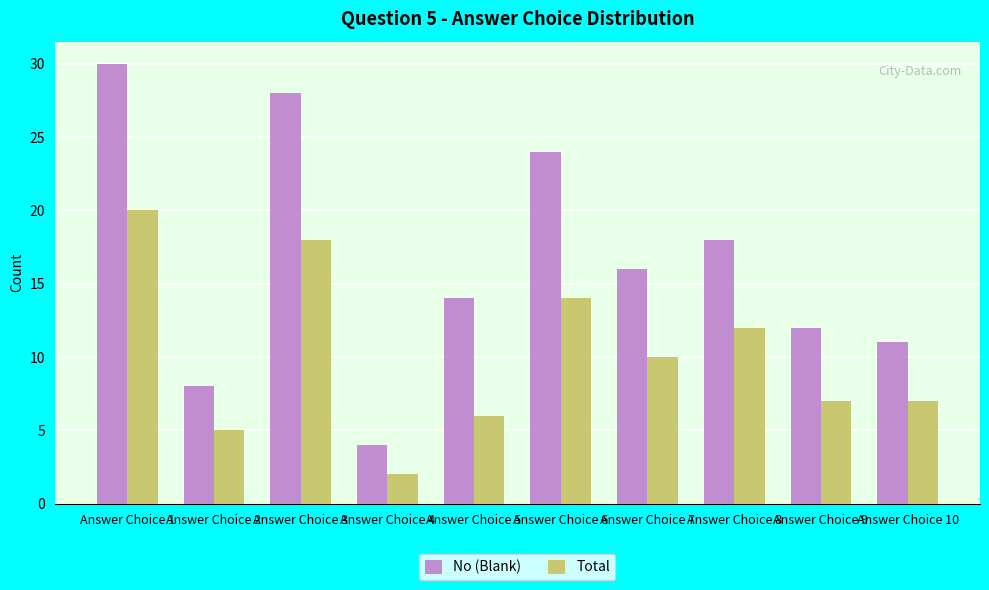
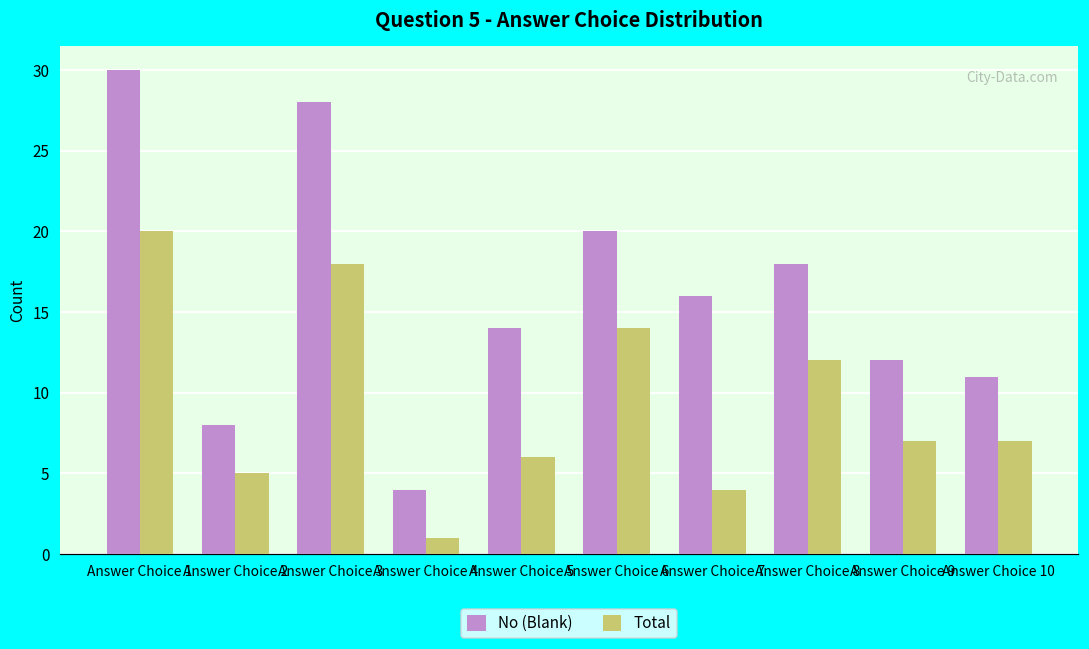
Total, Answer Choice 4: 2 -> 1
No (Blank), Answer Choice 6: 24 -> 20
Total, Answer Choice 7: 10 -> 4
